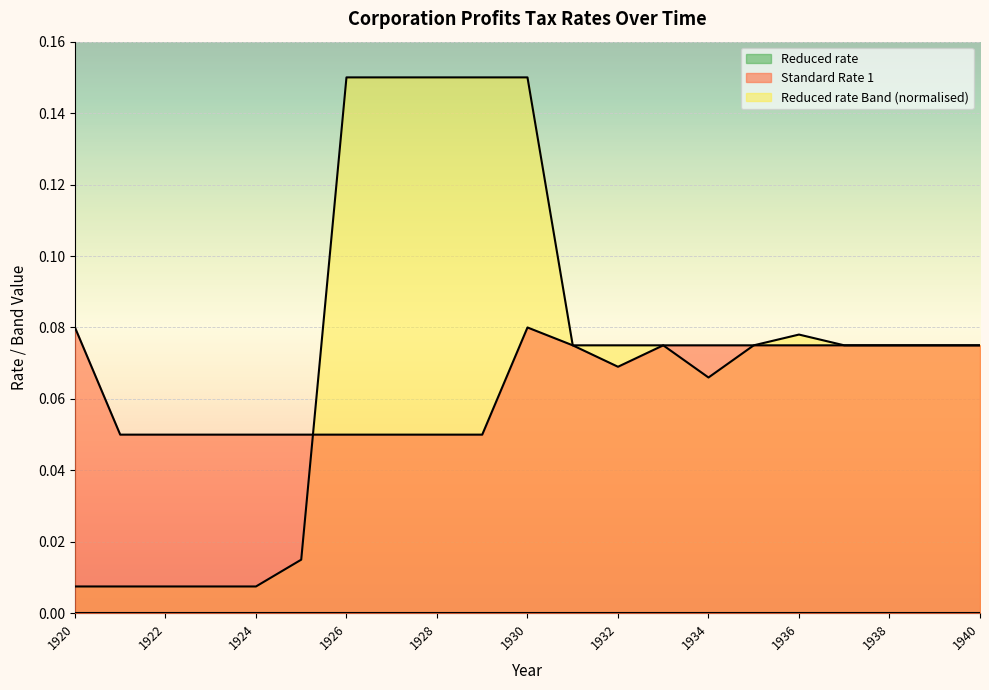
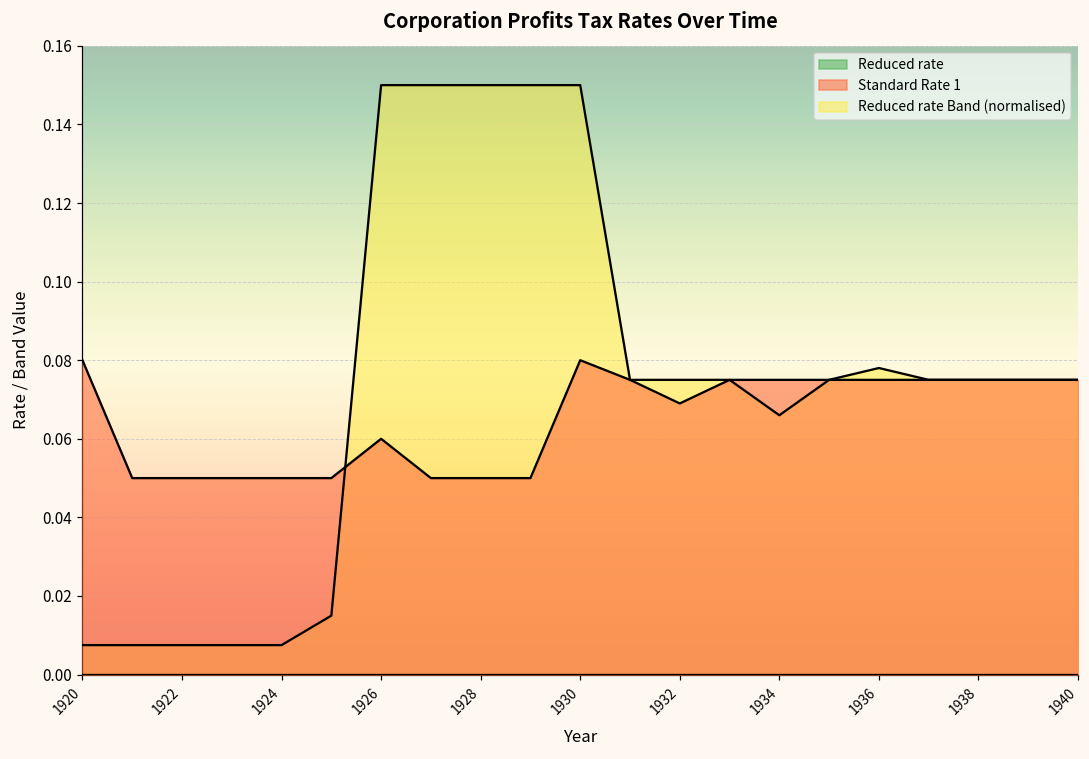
Standard Rate 1, 1926: 0.05 -> 0.06
